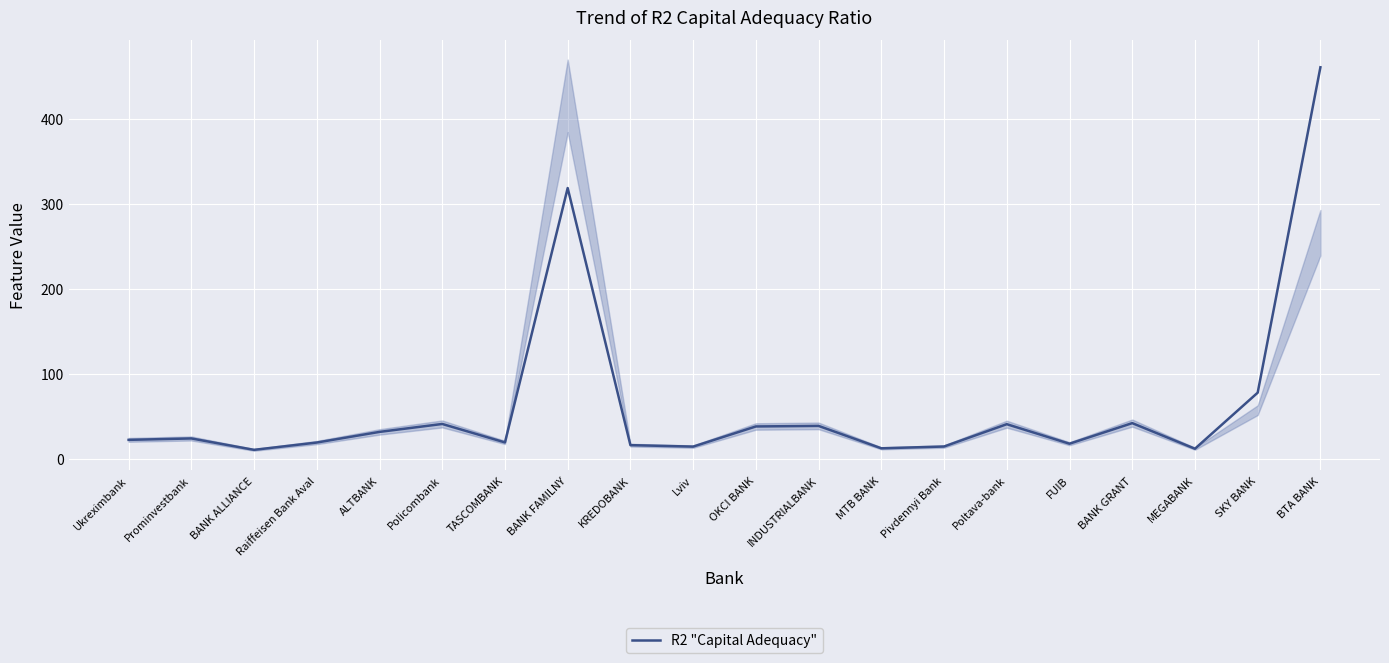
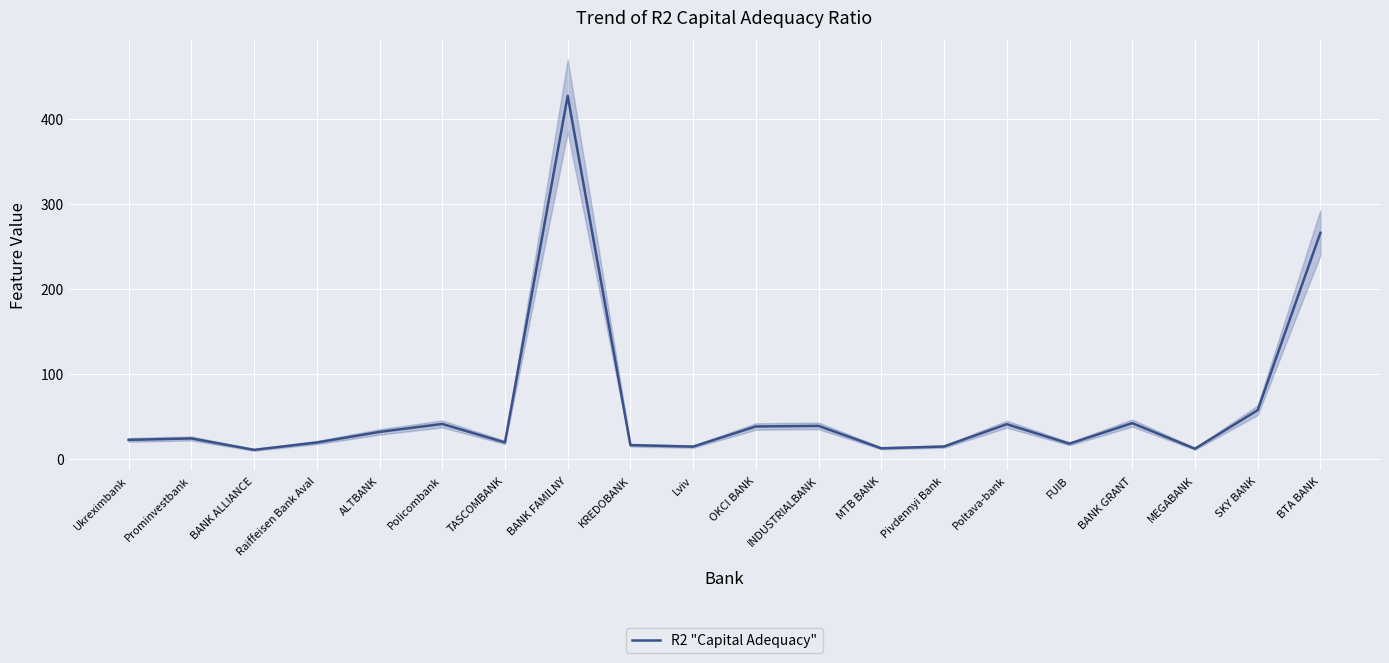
R2 "Capital Adequacy", BANK FAMILNY: 320 -> 430
R2 "Capital Adequacy", SKY BANK: 80 -> 60
R2 "Capital Adequacy", BTA BANK: 460 -> 270
